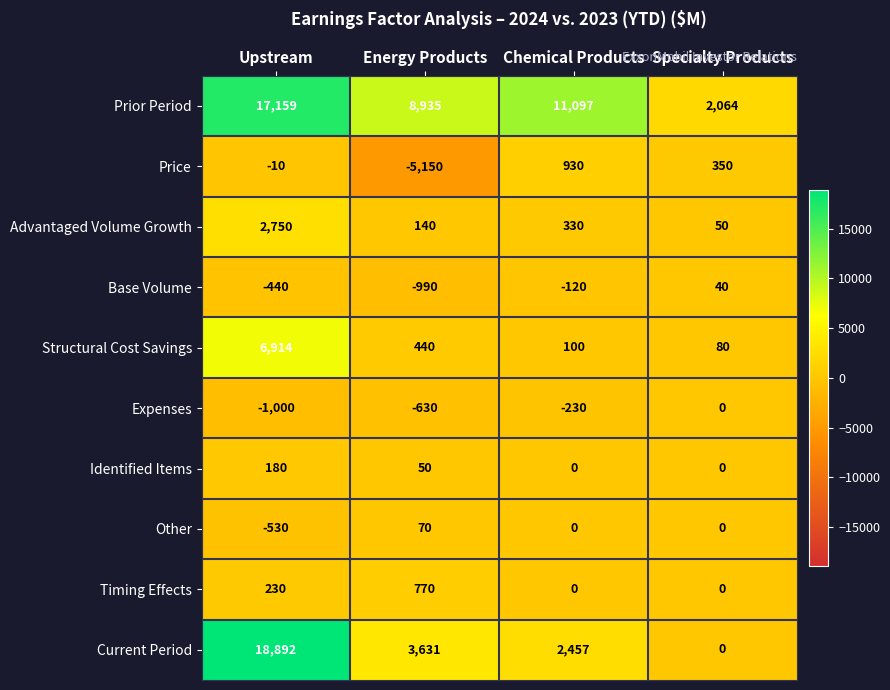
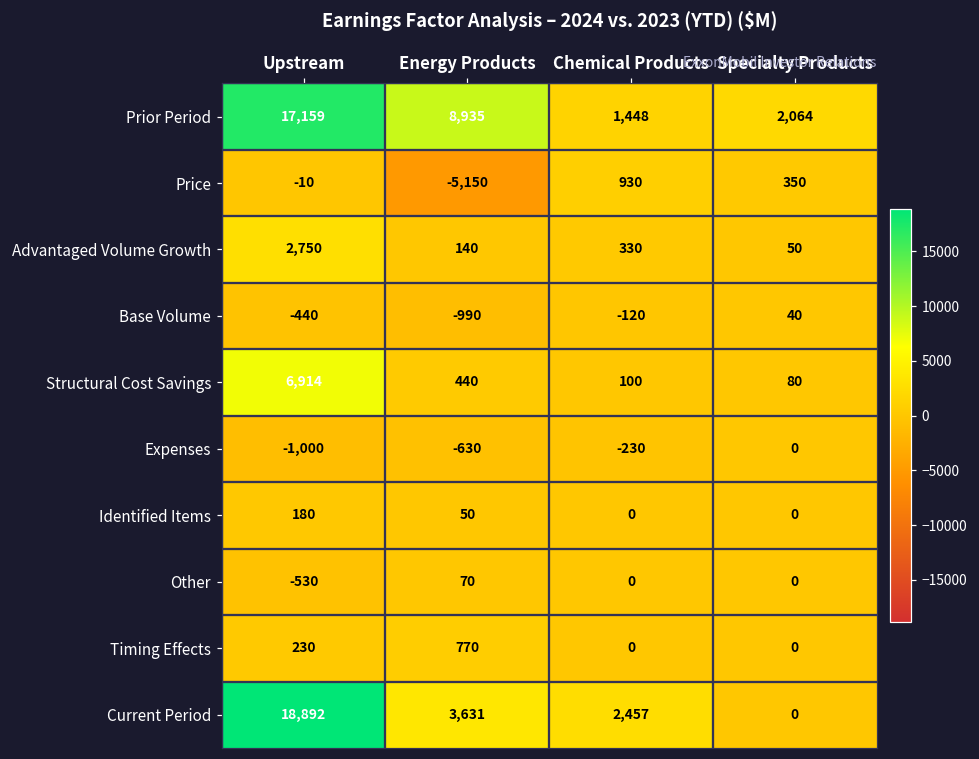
Prior Period, Chemical Products: 11,097 -> 1,448
